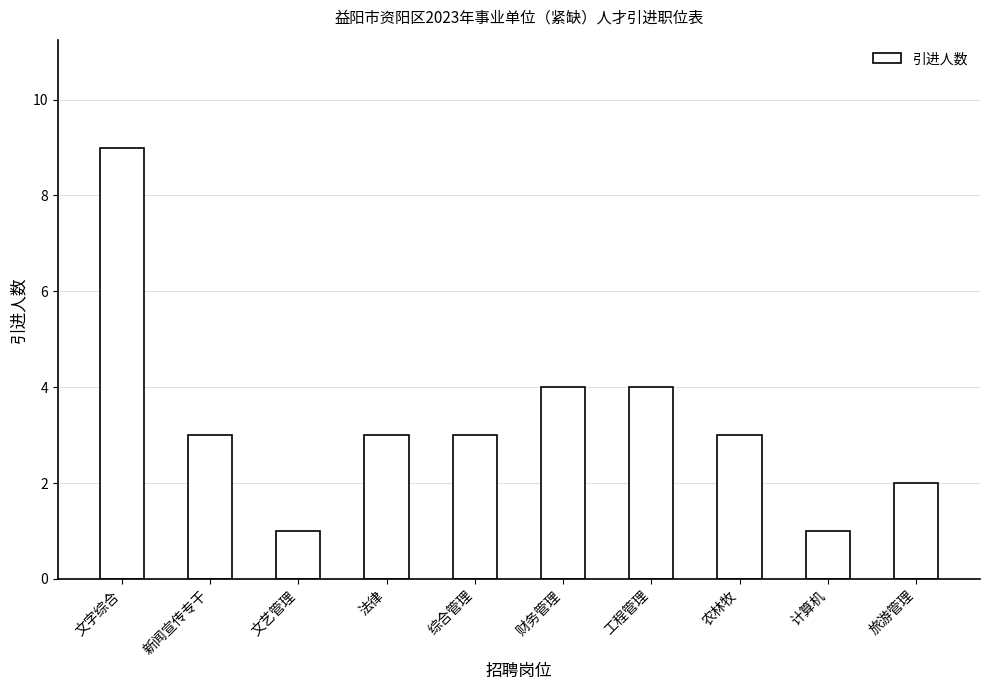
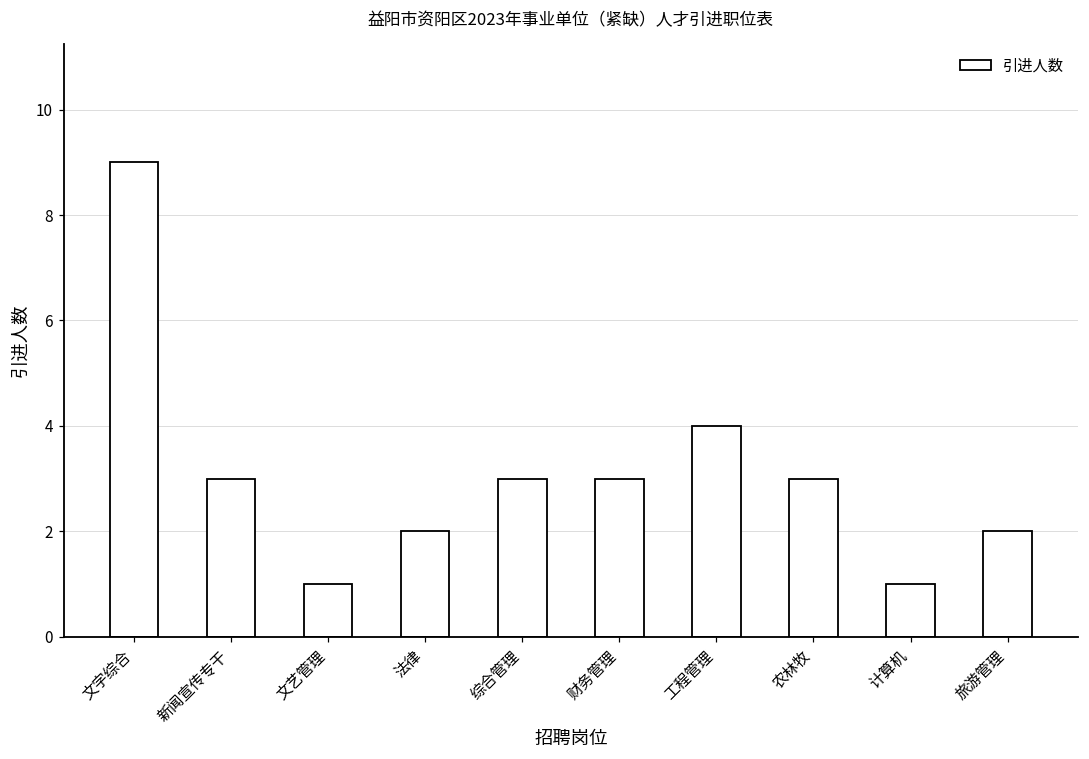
法律: 3 -> 2
财务管理: 4 -> 3
